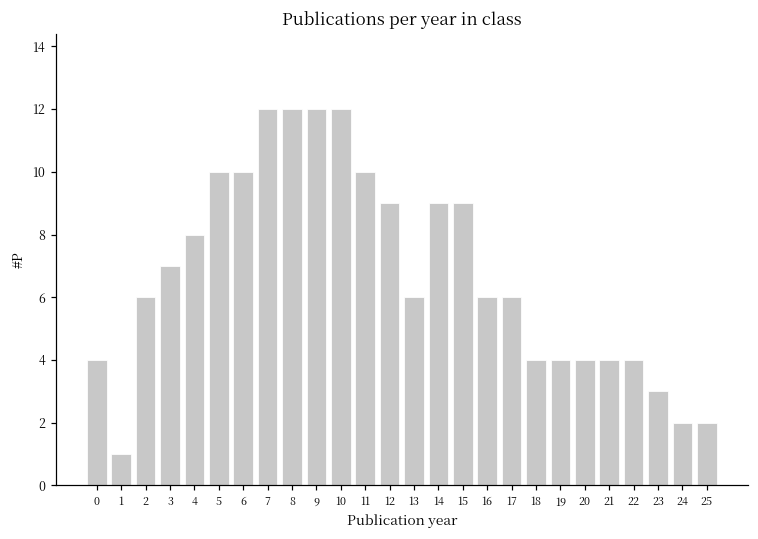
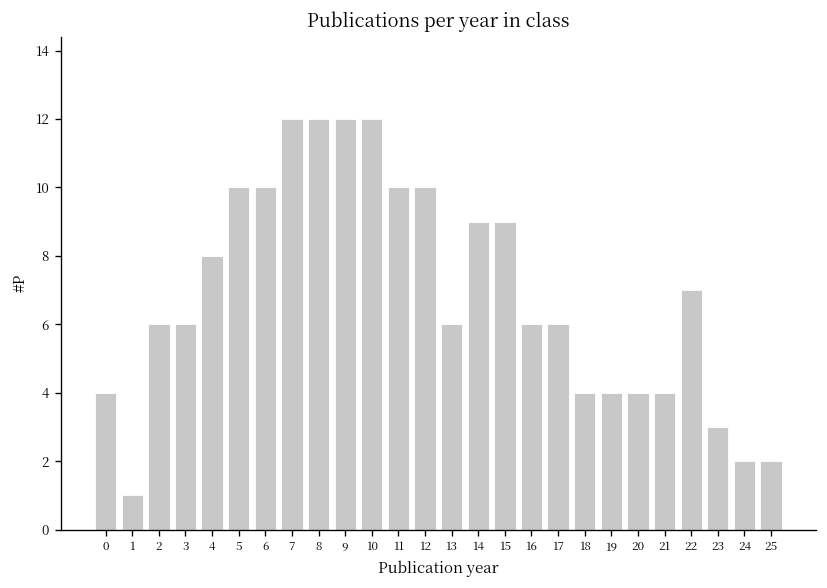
3: 7 -> 6
12: 9 -> 10
22: 4 -> 7
